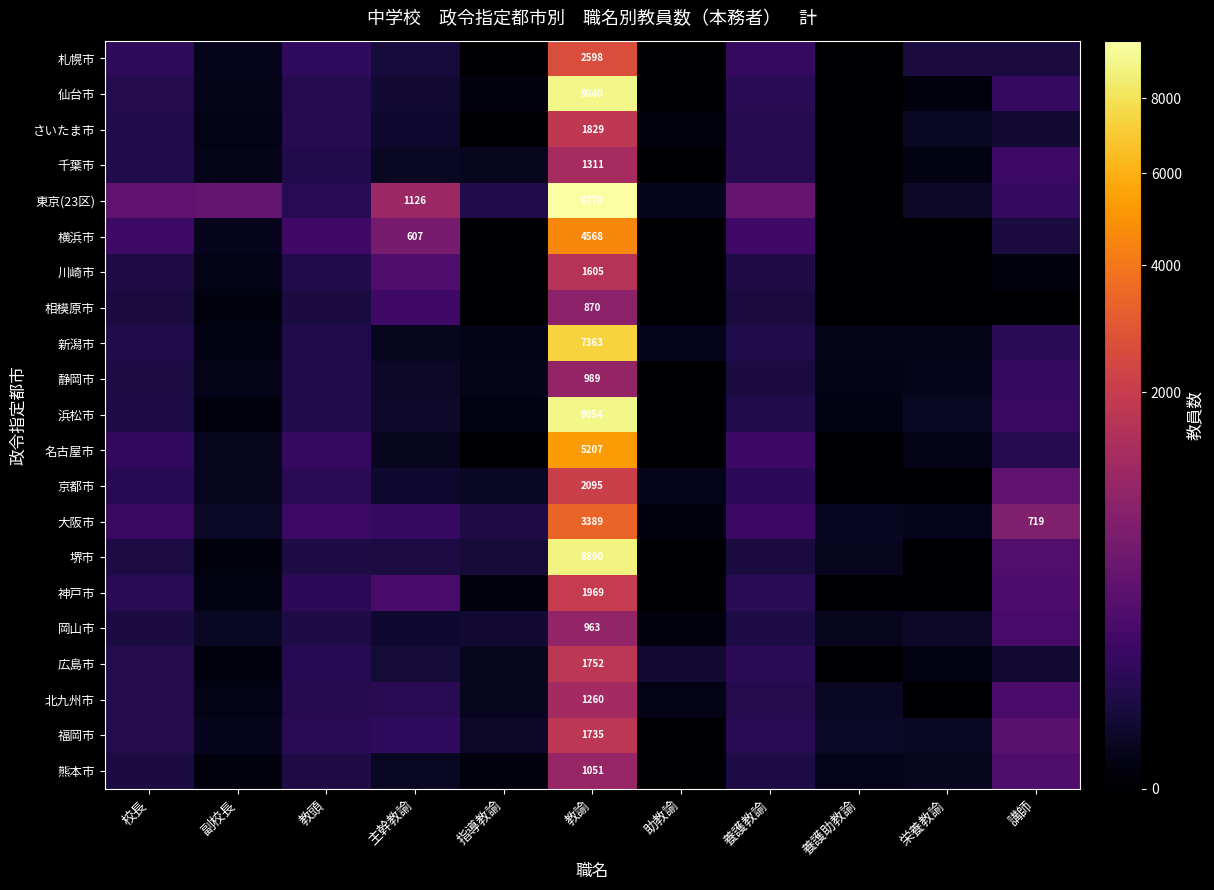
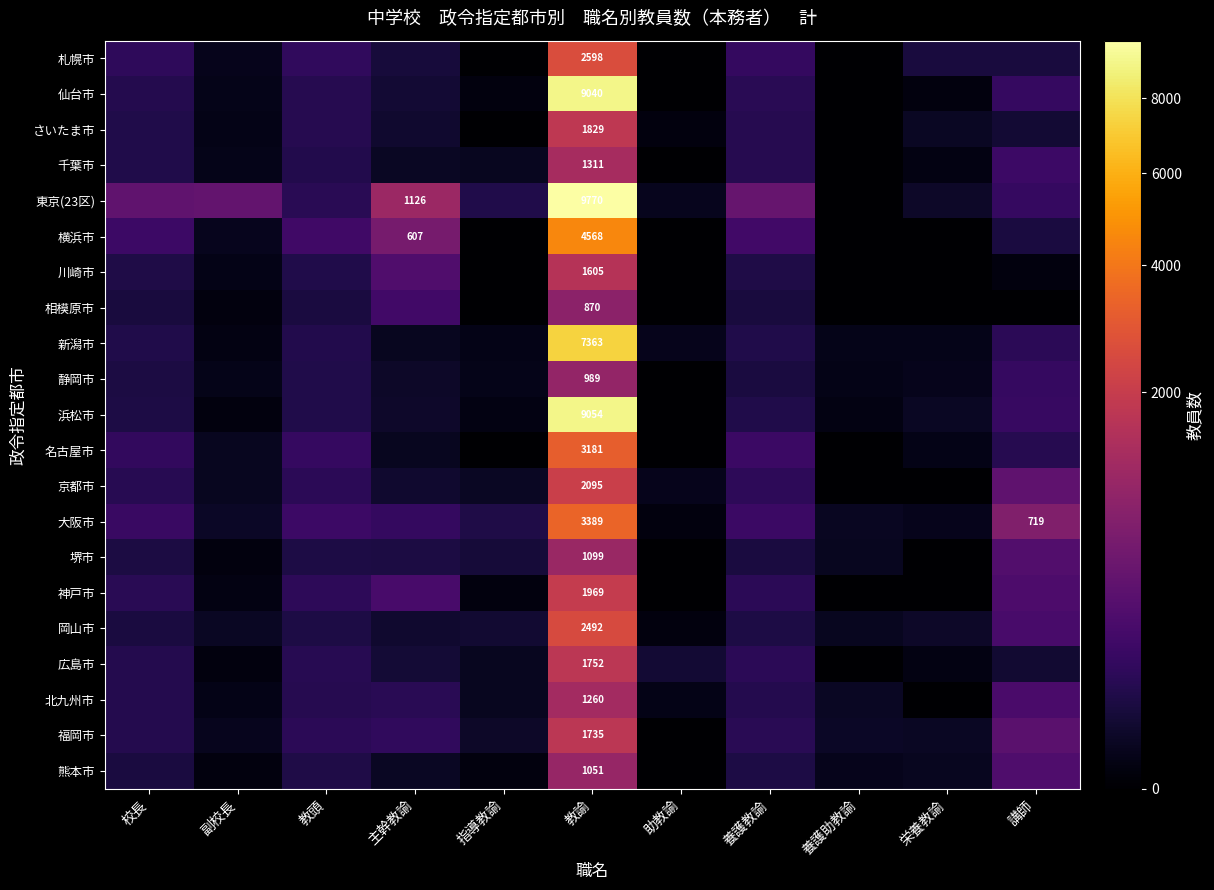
名古屋市, 教諭: 5207 -> 3181
堺市, 教諭: 8890 -> 1099
岡山市, 教諭: 963 -> 2492
